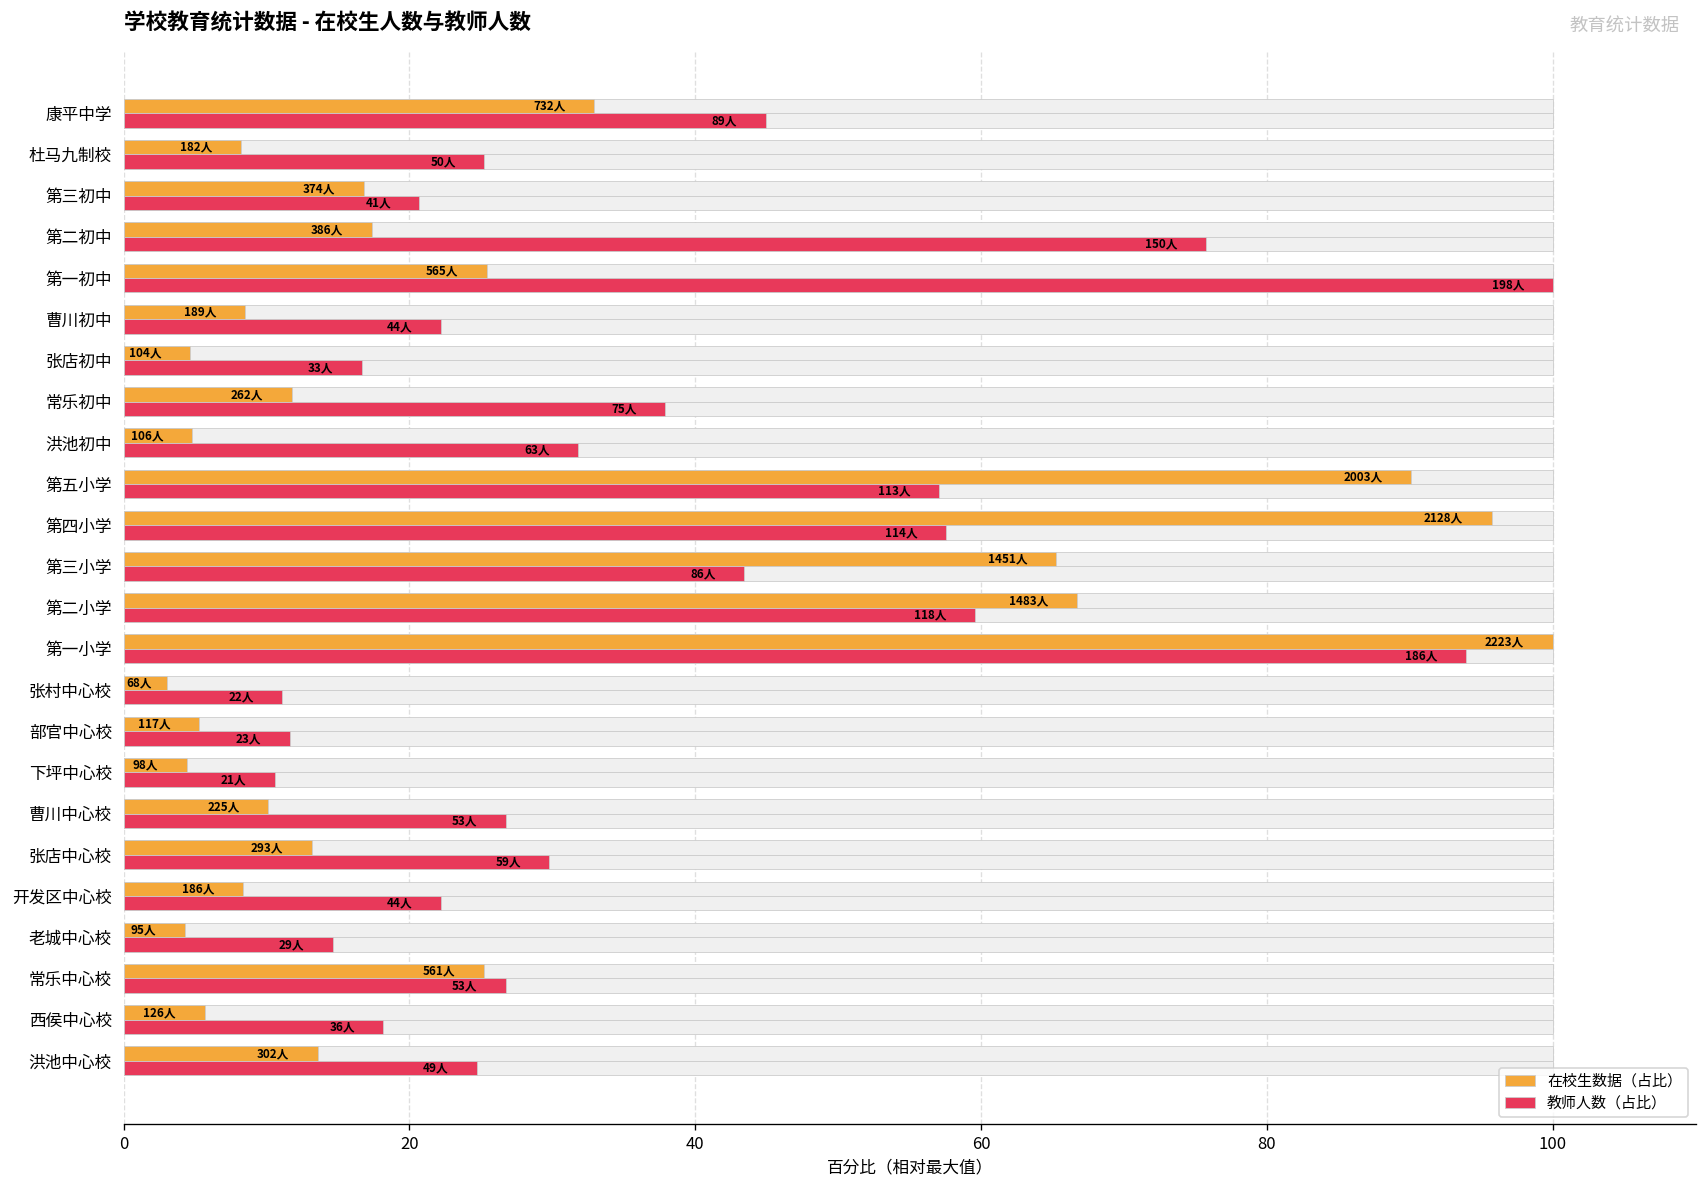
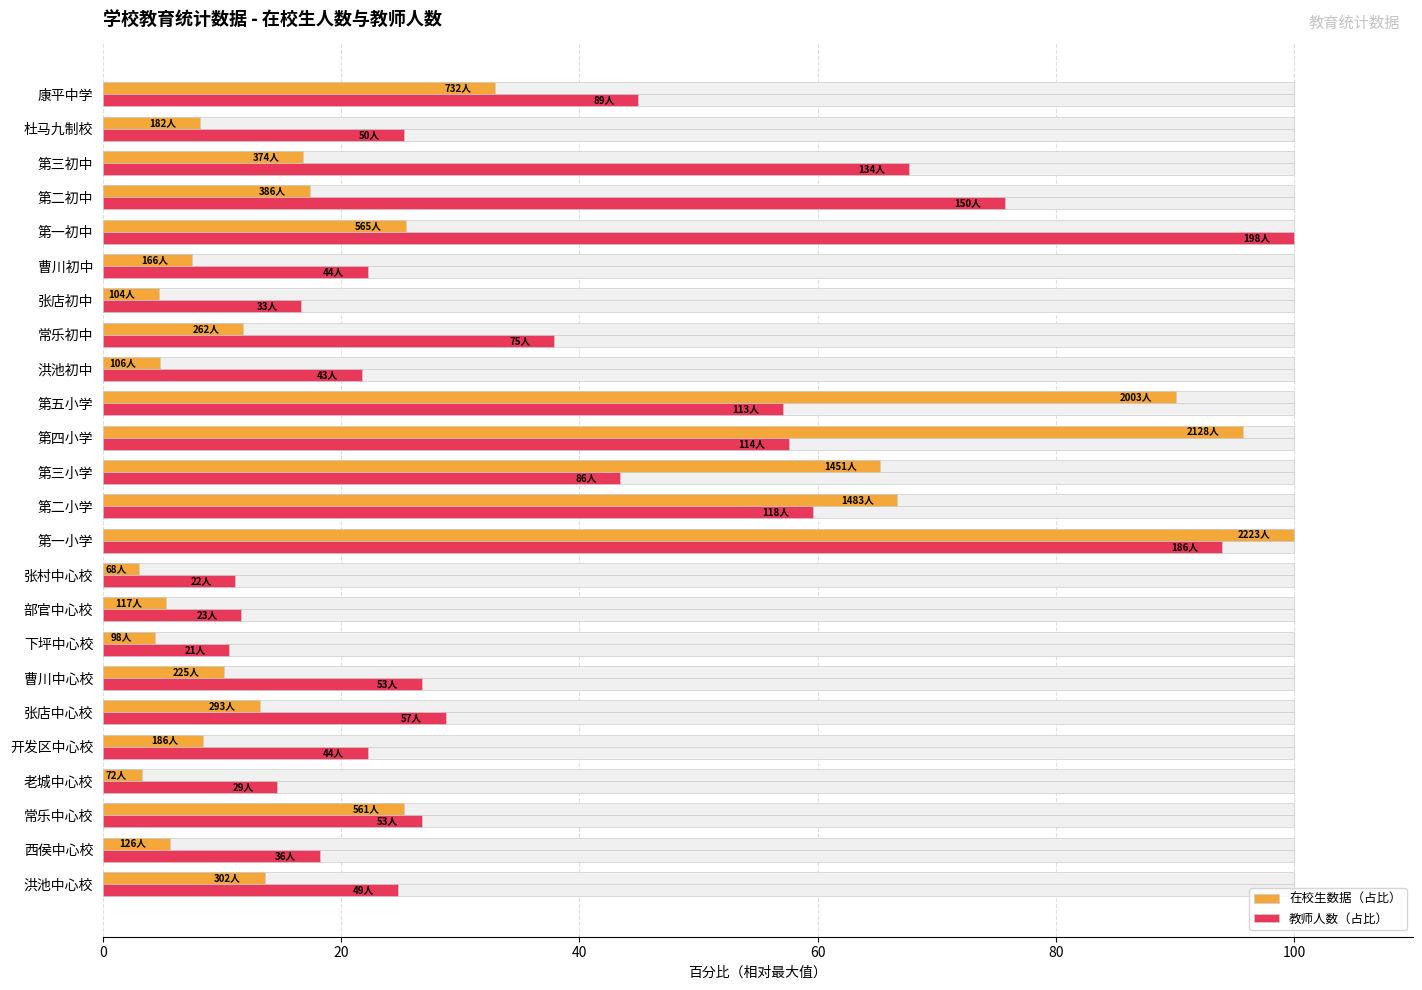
教师人数（占比）, 第三初中: 41人 -> 134人
在校生数据（占比）, 曹川初中: 189人 -> 166人
教师人数（占比）, 洪池初中: 63人 -> 43人
教师人数（占比）, 张店中心校: 59人 -> 57人
在校生数据（占比）, 老城中心校: 95人 -> 72人
